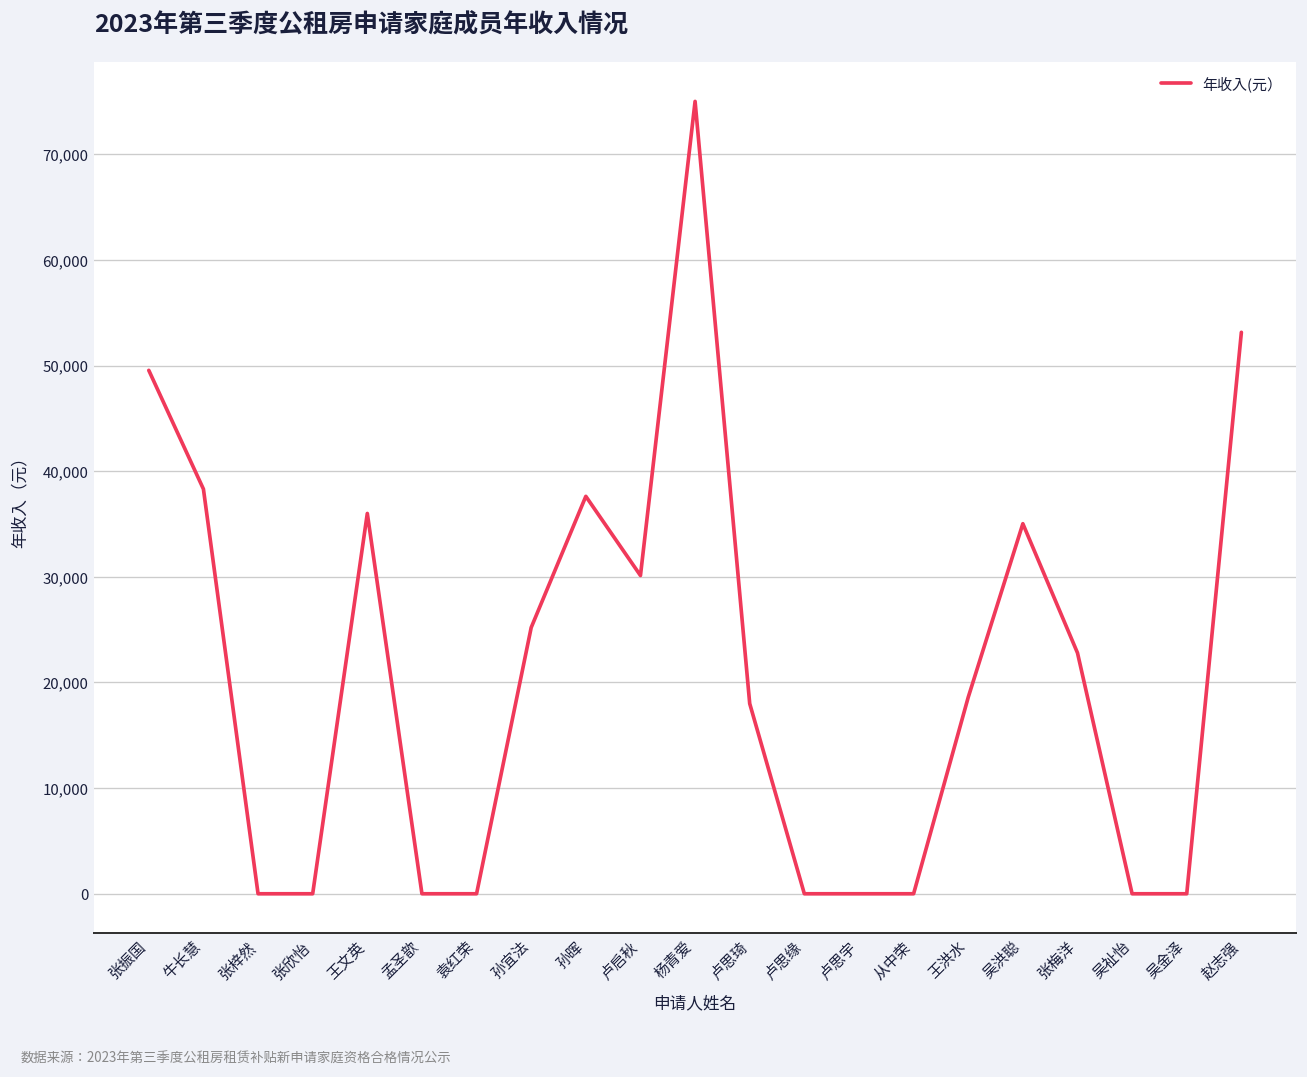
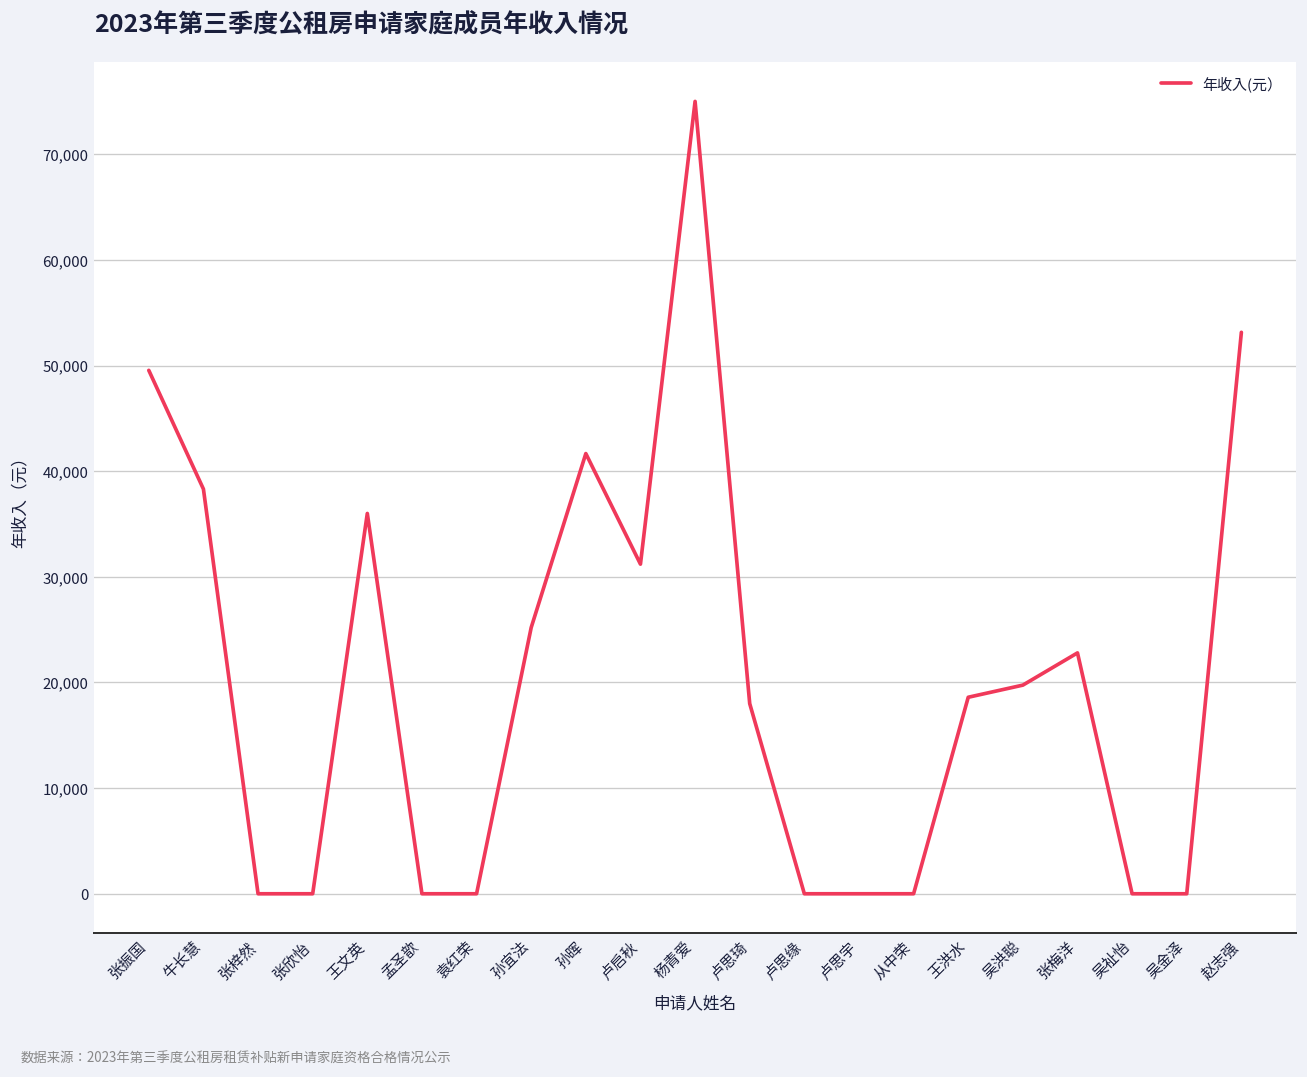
孙晖: 38,000 -> 42,000
卢启秋: 30,000 -> 31,000
吴洪聪: 35,000 -> 20,000
